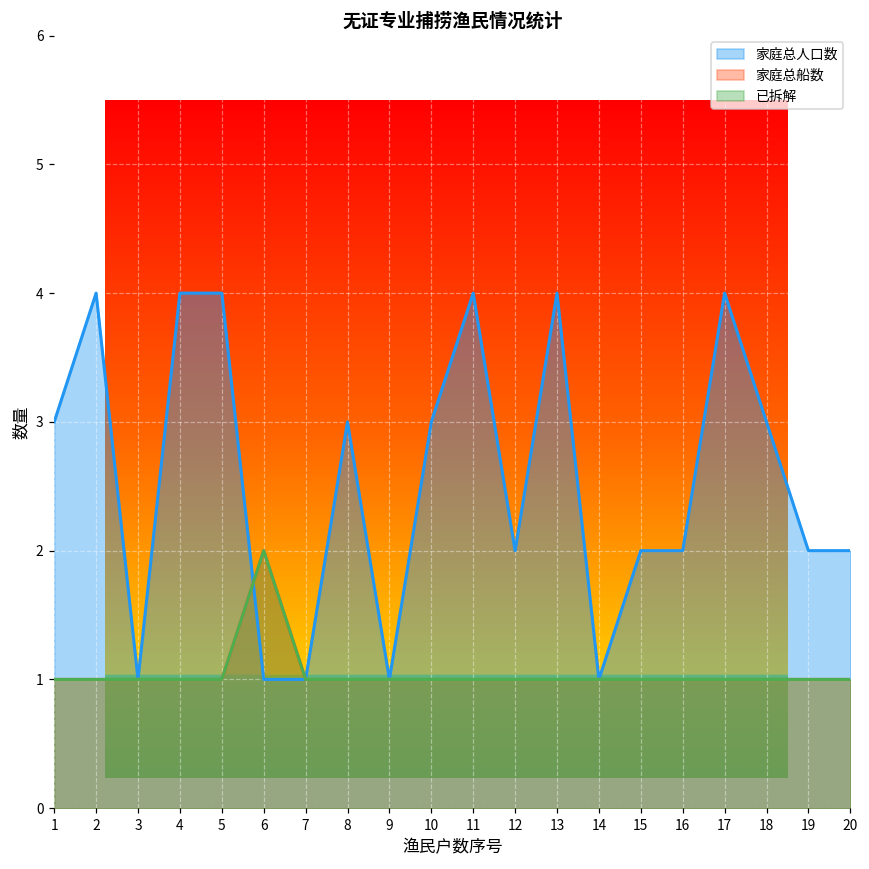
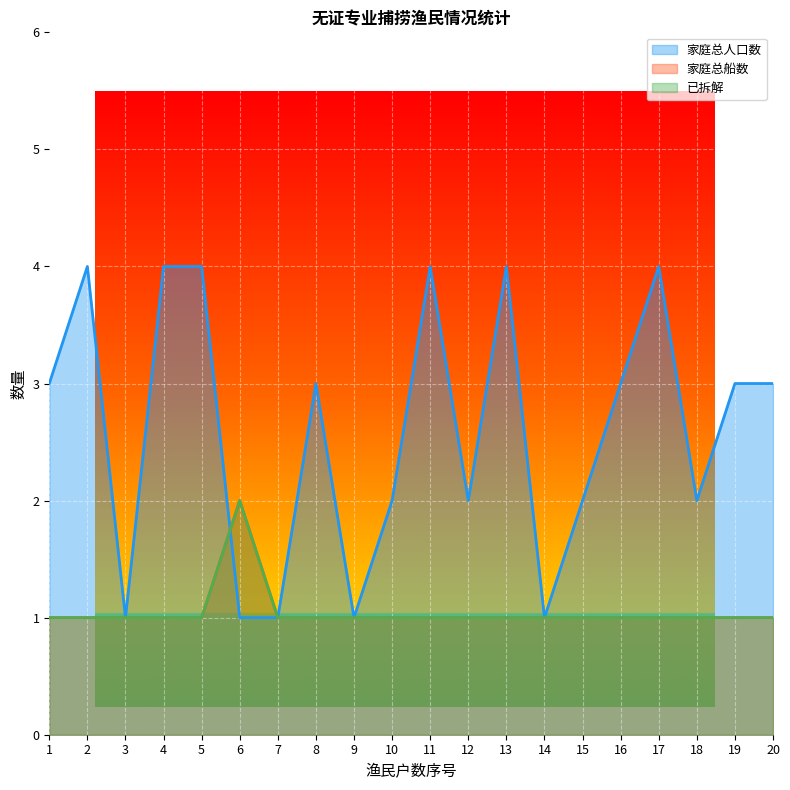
家庭总人口数, 10: 3 -> 2
家庭总人口数, 16: 2 -> 3
家庭总人口数, 18: 3 -> 2
家庭总人口数, 19: 2 -> 3
家庭总人口数, 20: 2 -> 3
